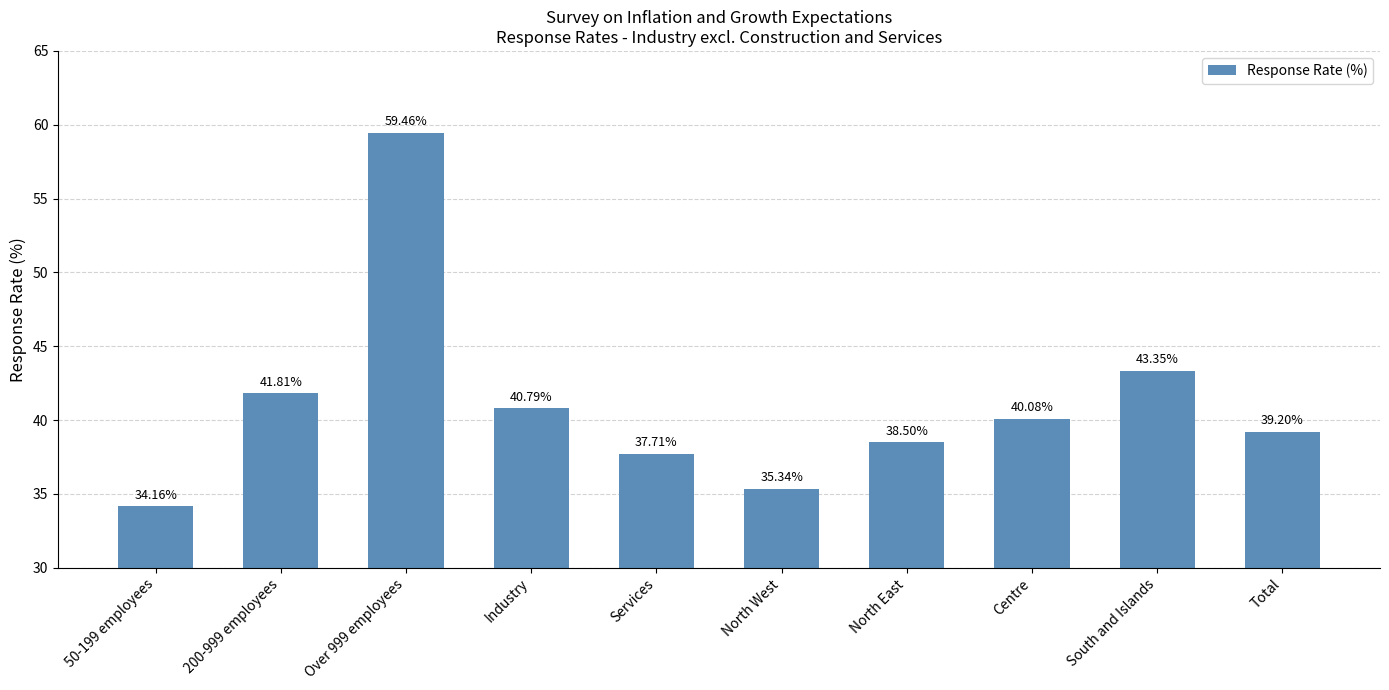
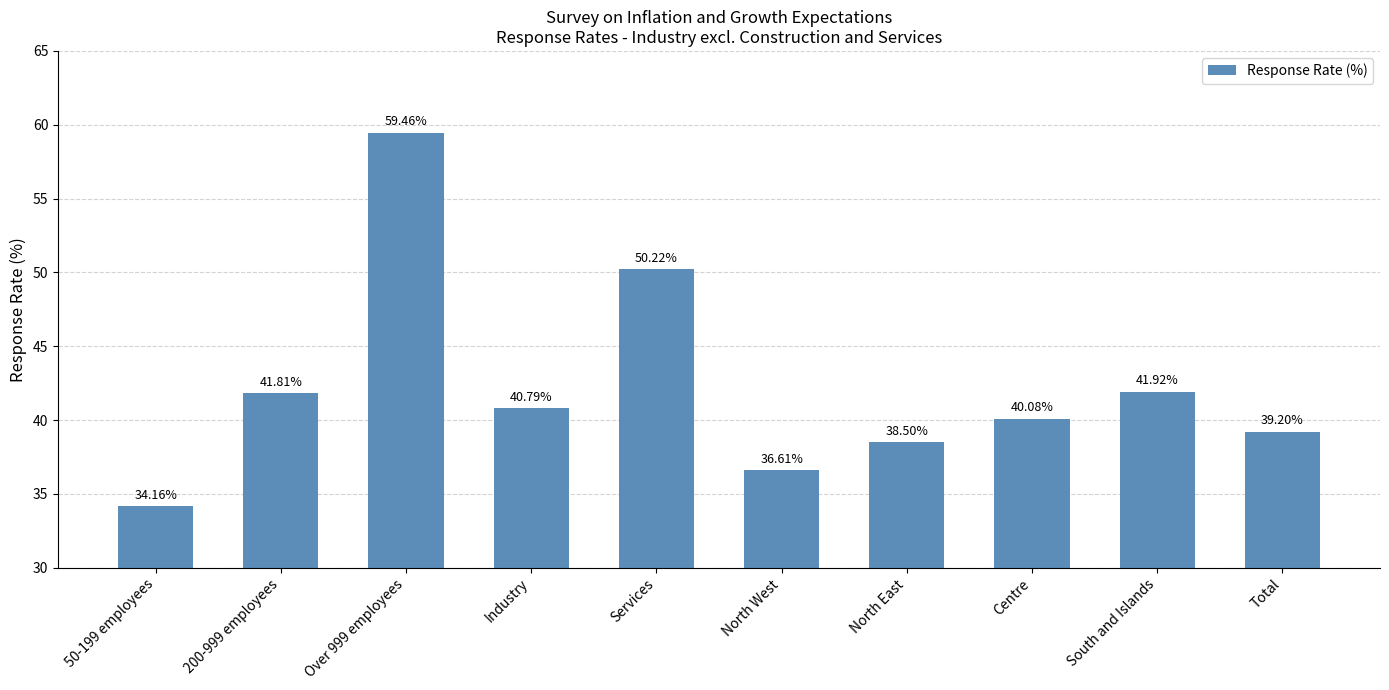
Services: 37.71% -> 50.22%
North West: 35.34% -> 36.61%
South and Islands: 43.35% -> 41.92%
